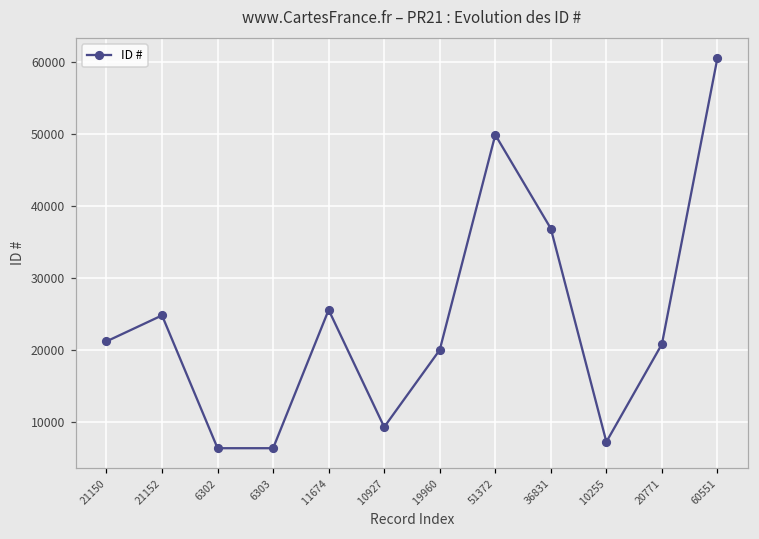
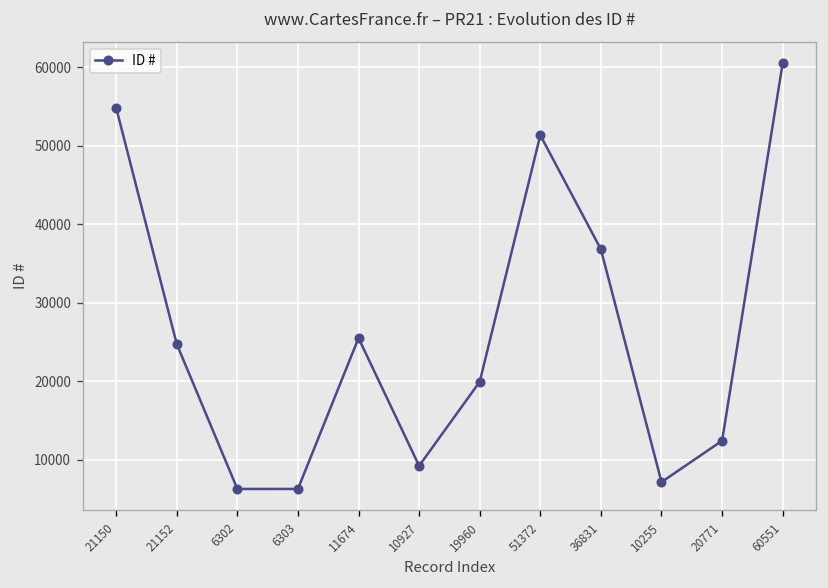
21150: 21000 -> 55000
51372: 50000 -> 51000
20771: 21000 -> 12000
